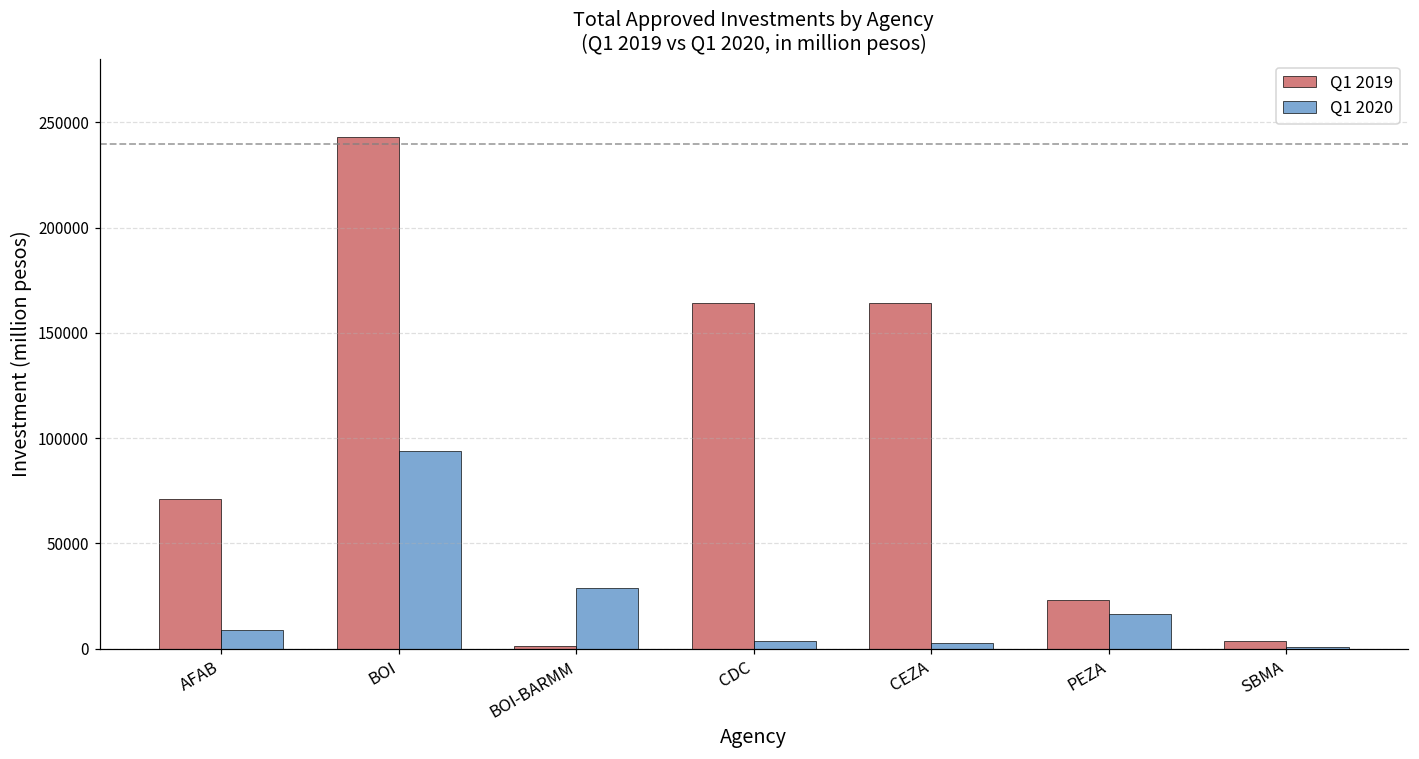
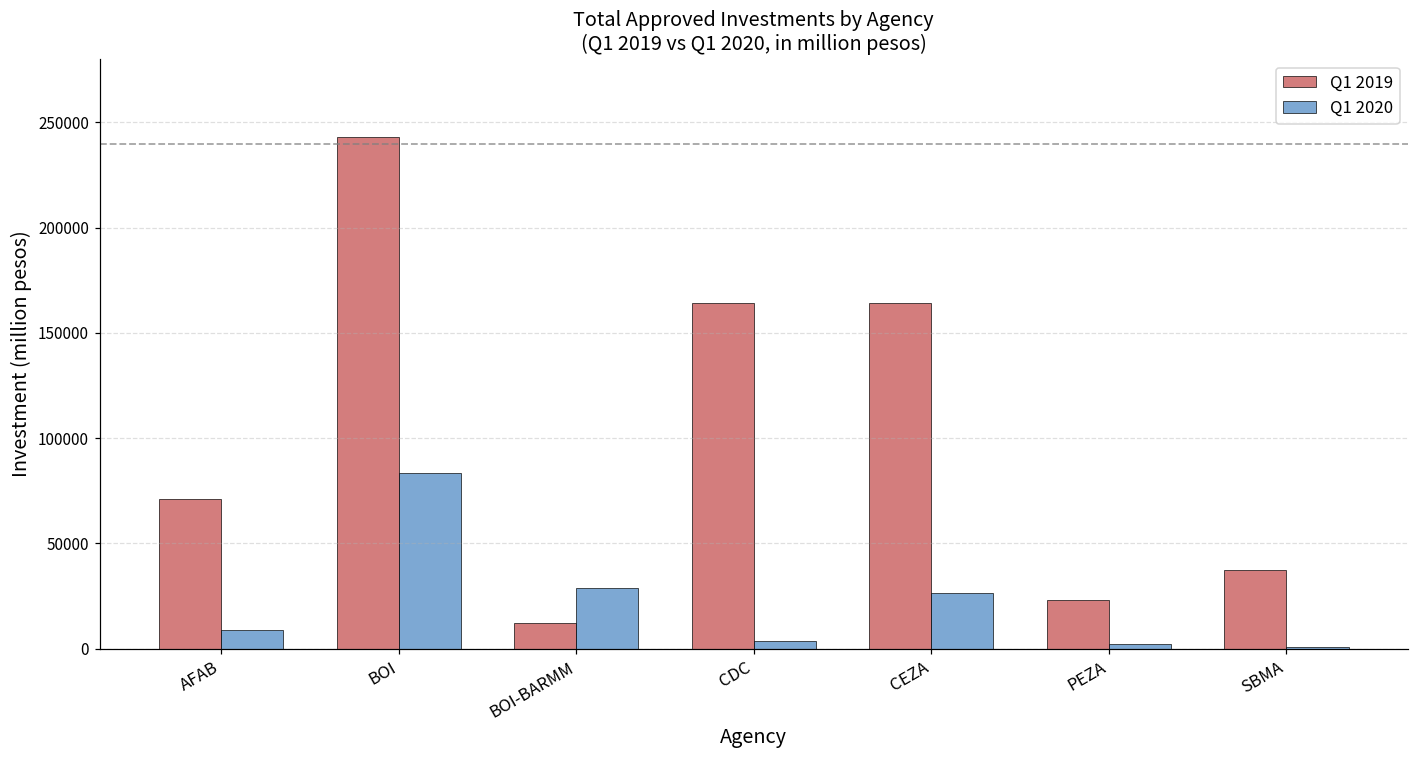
Q1 2020, BOI: 94000 -> 83000
Q1 2019, BOI-BARMM: 1000 -> 12000
Q1 2020, CEZA: 3000 -> 26000
Q1 2020, PEZA: 16000 -> 2000
Q1 2019, SBMA: 4000 -> 37000
